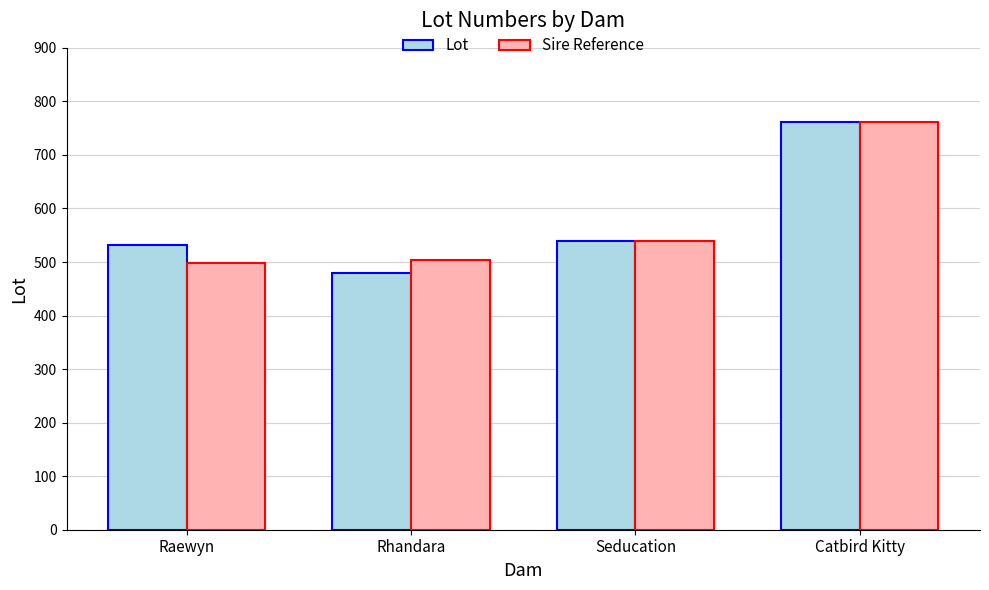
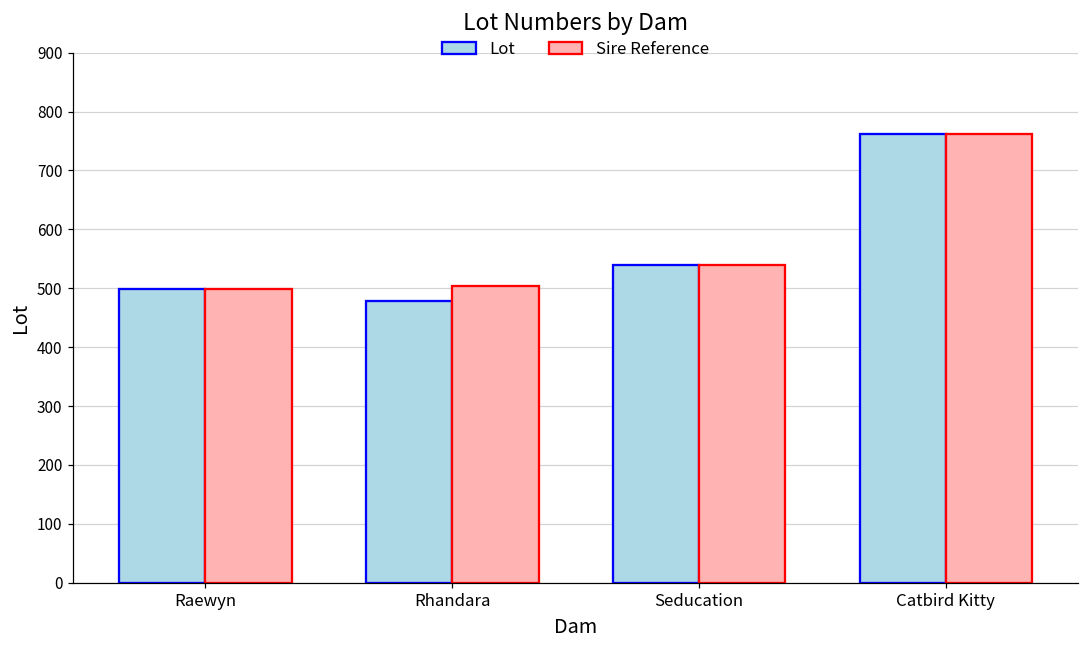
Lot, Raewyn: 530 -> 500
